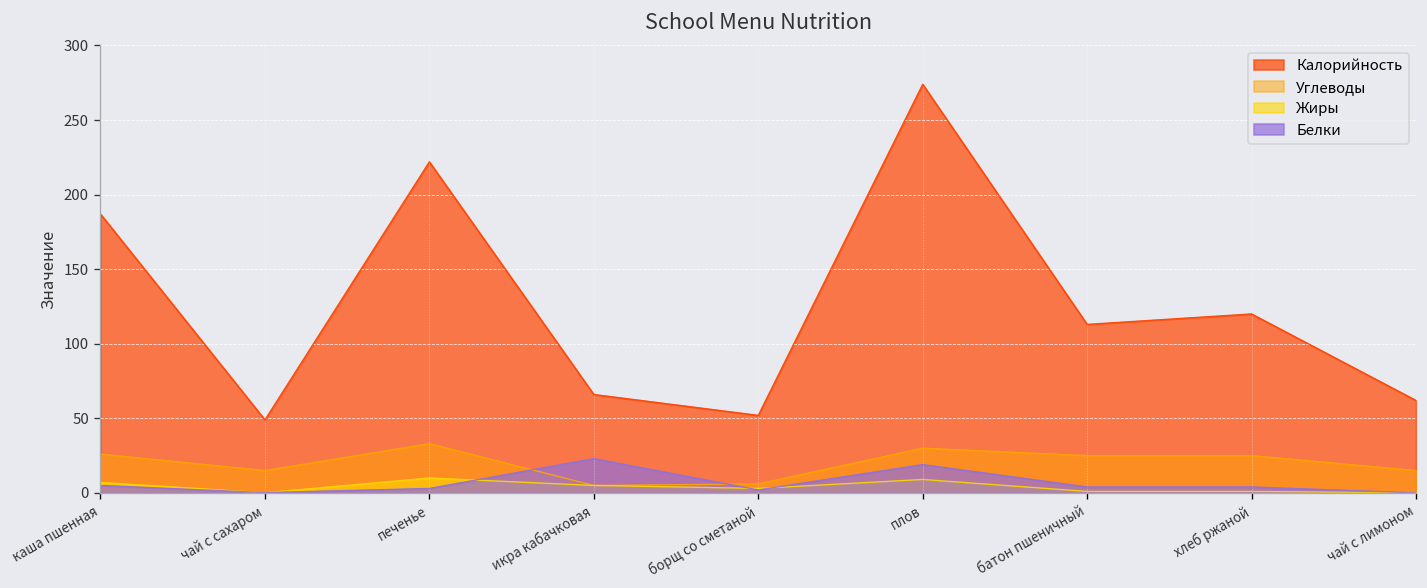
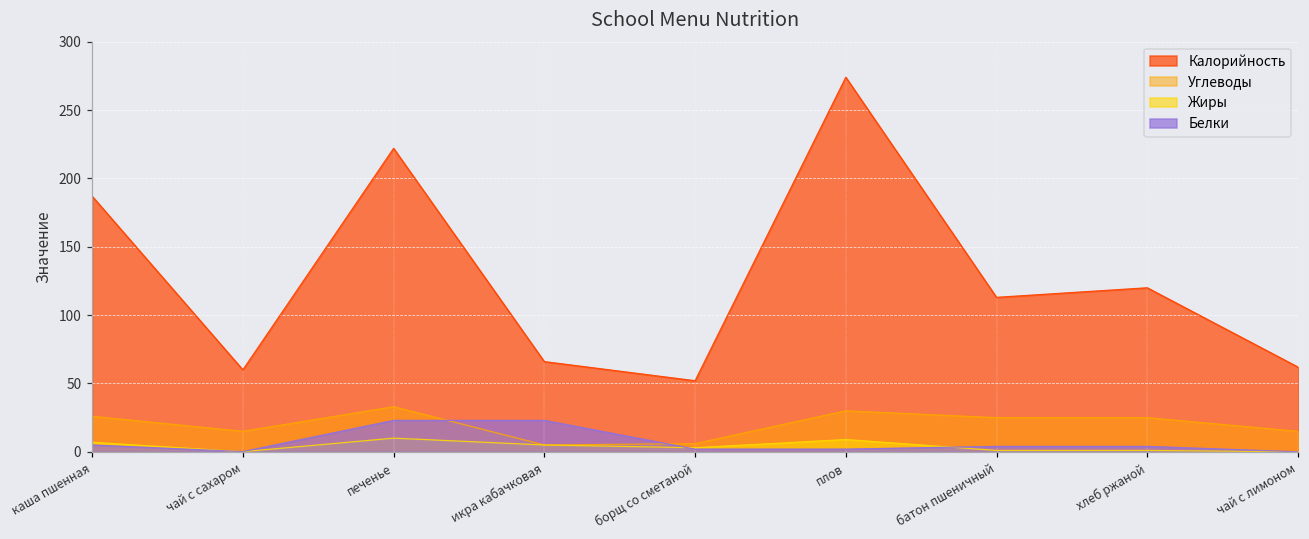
Калорийность, чай с сахаром: 49 -> 60
Белки, печенье: 3 -> 23
Белки, плов: 19 -> 2
